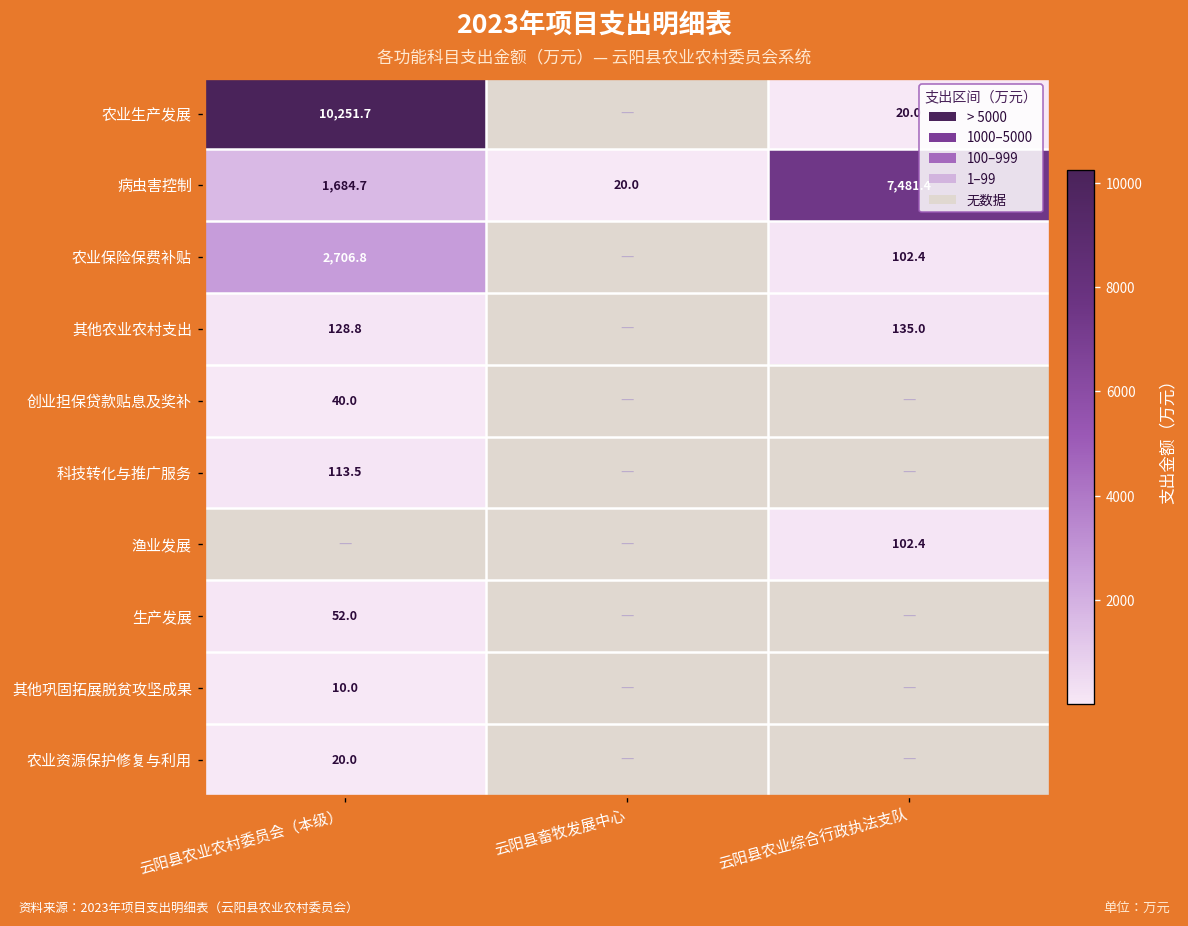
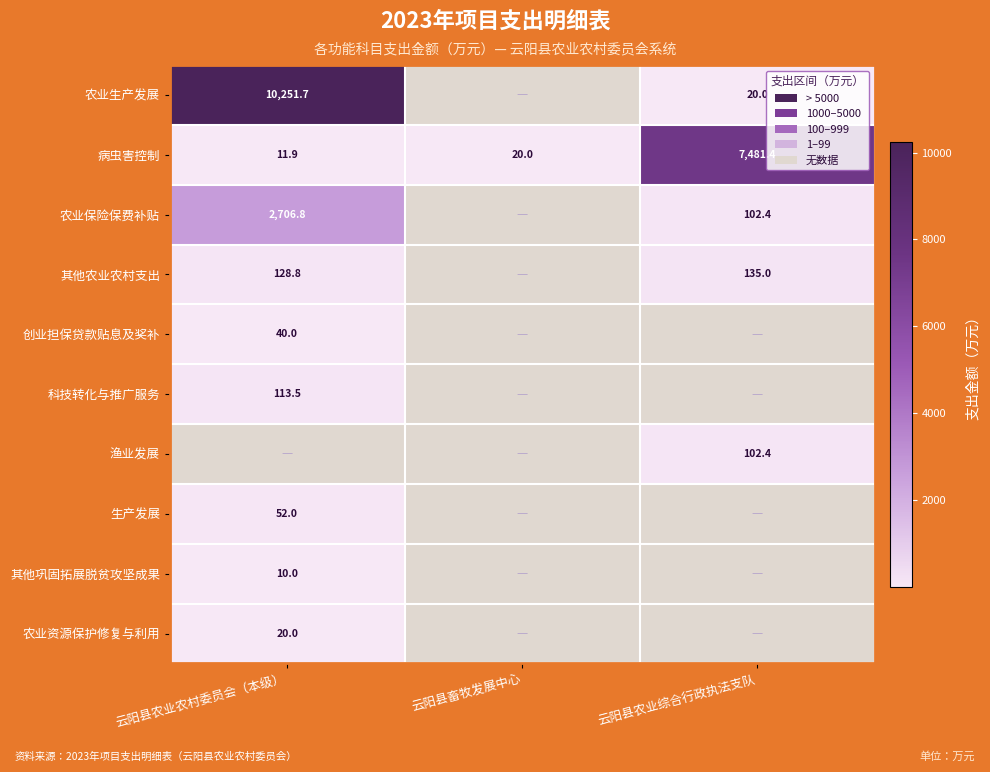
病虫害控制, 云阳县农业农村委员会（本级）: 1,684.7 -> 11.9
